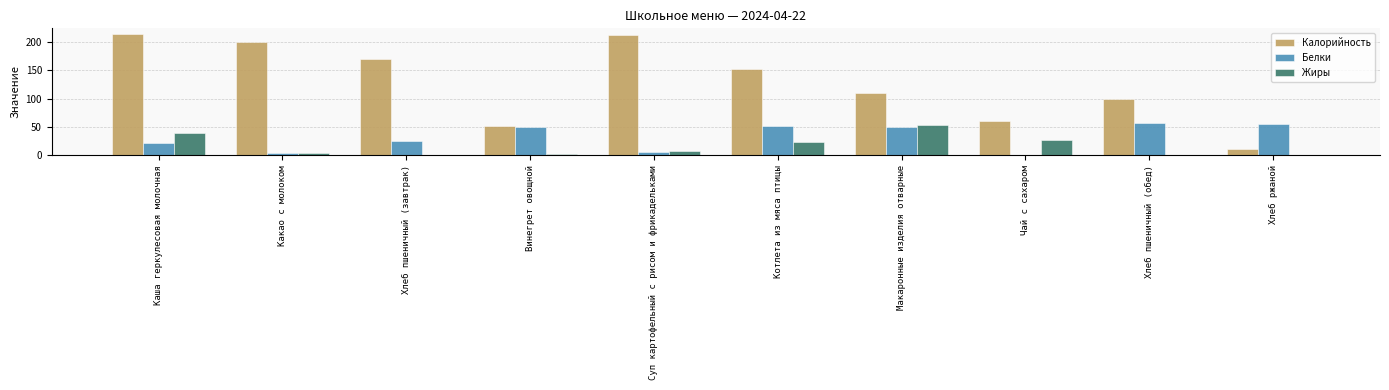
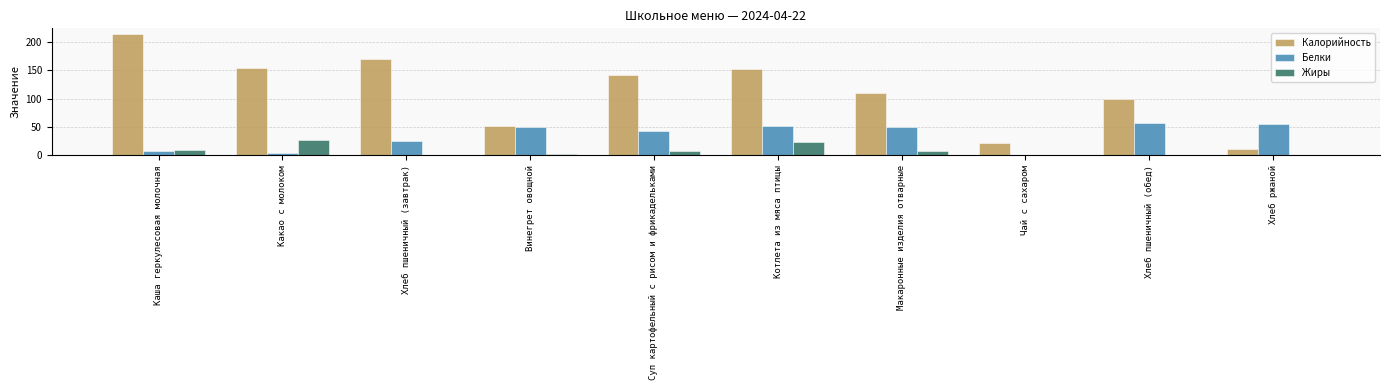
Белки, Каша геркулесовая молочная: 20 -> 10
Жиры, Каша геркулесовая молочная: 40 -> 10
Калорийность, Какао с молоком: 200 -> 150
Жиры, Какао с молоком: 0 -> 30
Калорийность, Суп картофельный с рисом и фрикадельками: 210 -> 140
Белки, Суп картофельный с рисом и фрикадельками: 10 -> 40
Жиры, Макаронные изделия отварные: 50 -> 10
Калорийность, Чай с сахаром: 60 -> 20
Жиры, Чай с сахаром: 30 -> 0
